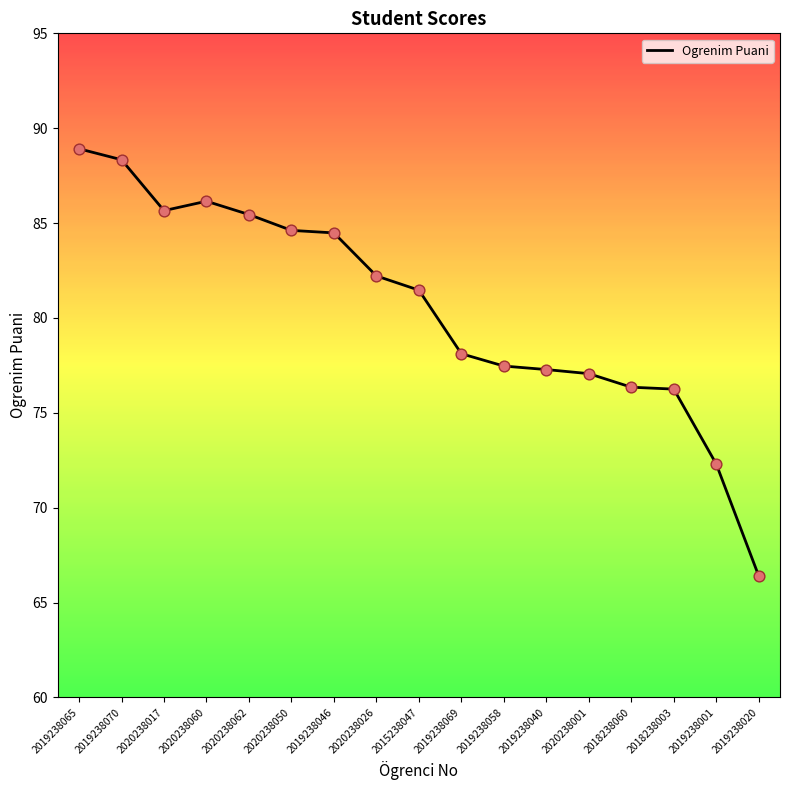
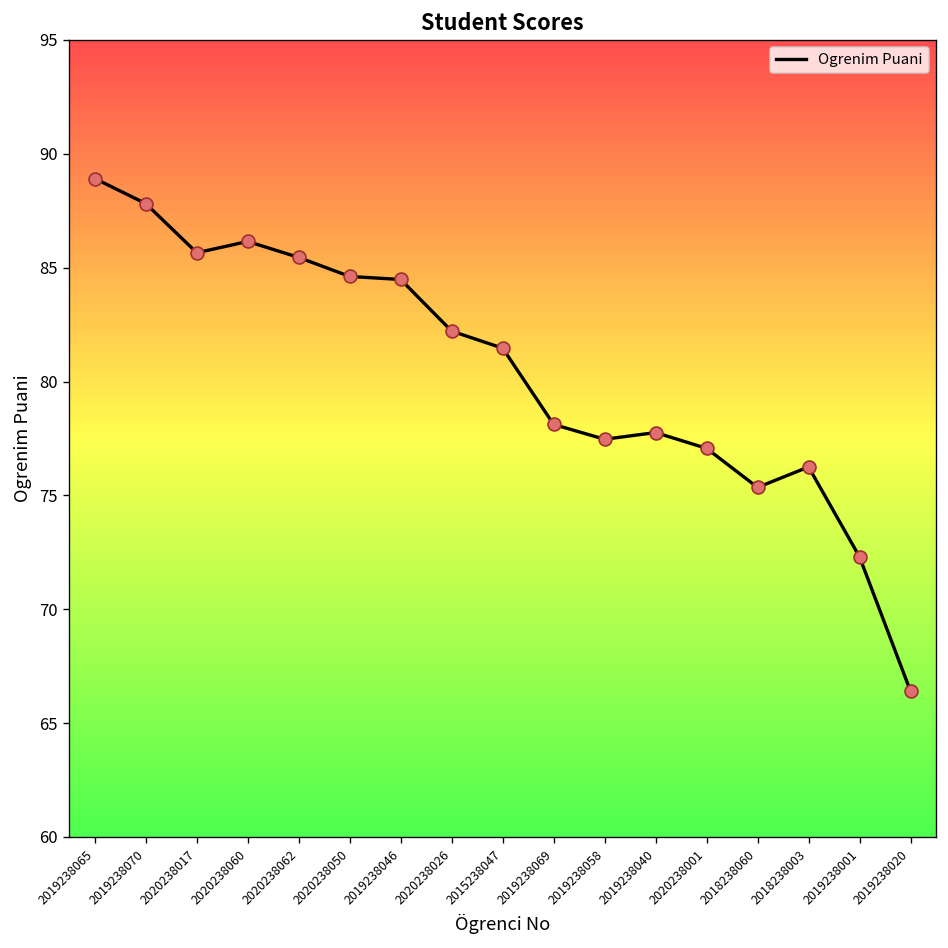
2019238070: 88.3 -> 87.8
2019238040: 77.3 -> 77.8
2018238060: 76.4 -> 75.4
